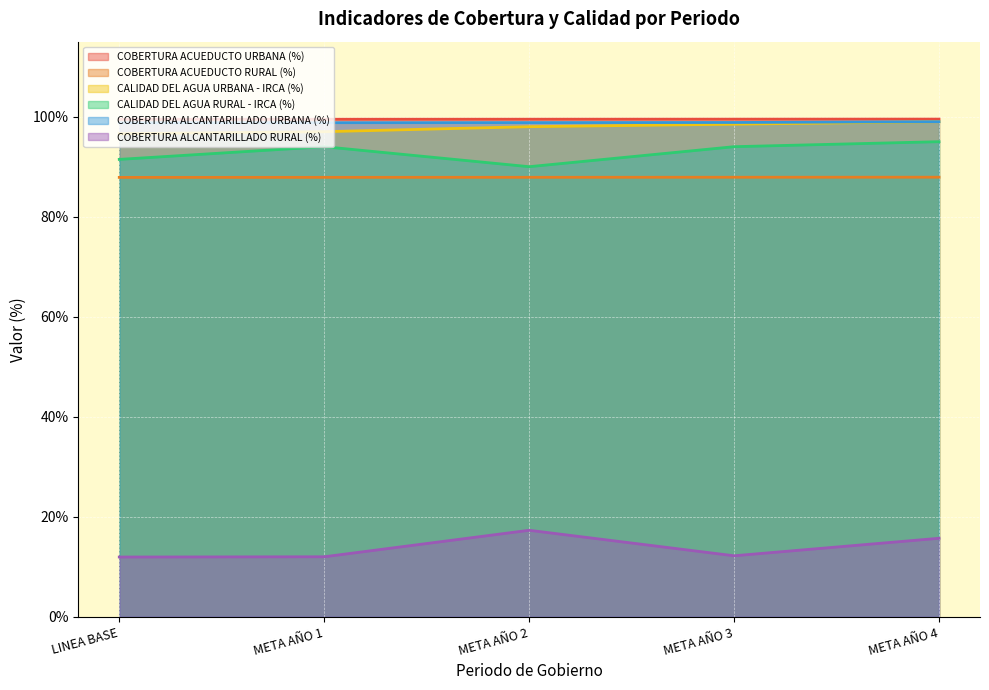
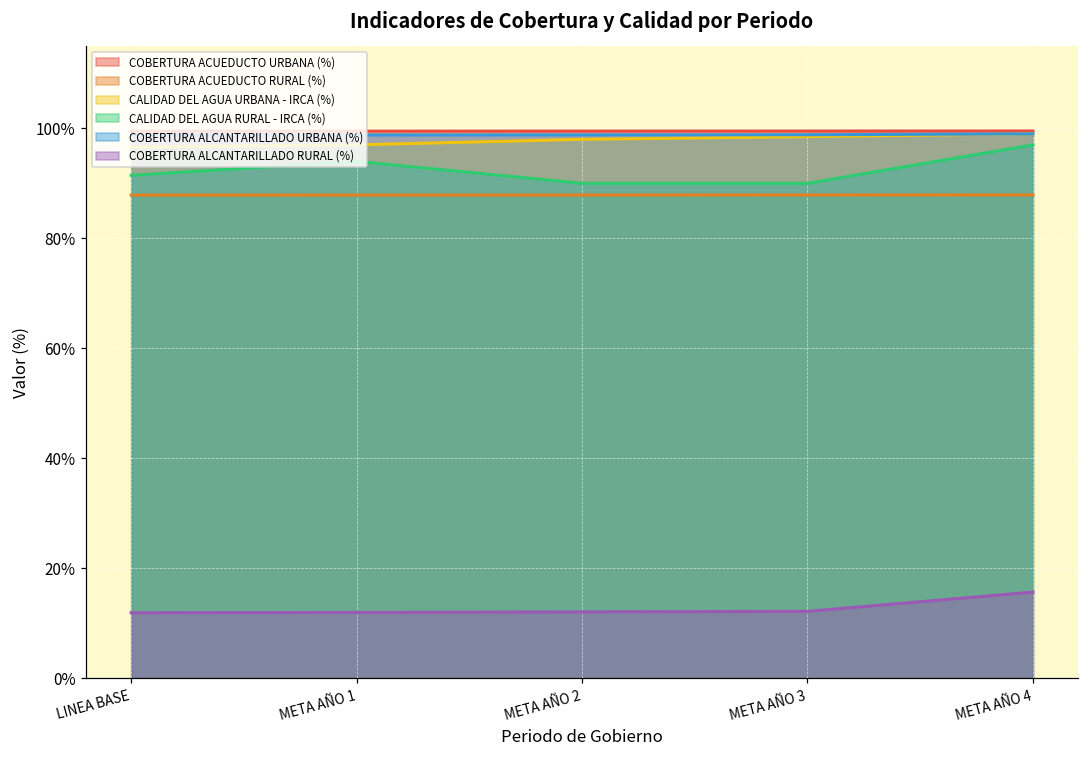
COBERTURA ALCANTARILLADO RURAL (%), META AÑO 2: 17% -> 12%
CALIDAD DEL AGUA RURAL - IRCA (%), META AÑO 3: 94% -> 90%
CALIDAD DEL AGUA RURAL - IRCA (%), META AÑO 4: 95% -> 97%
